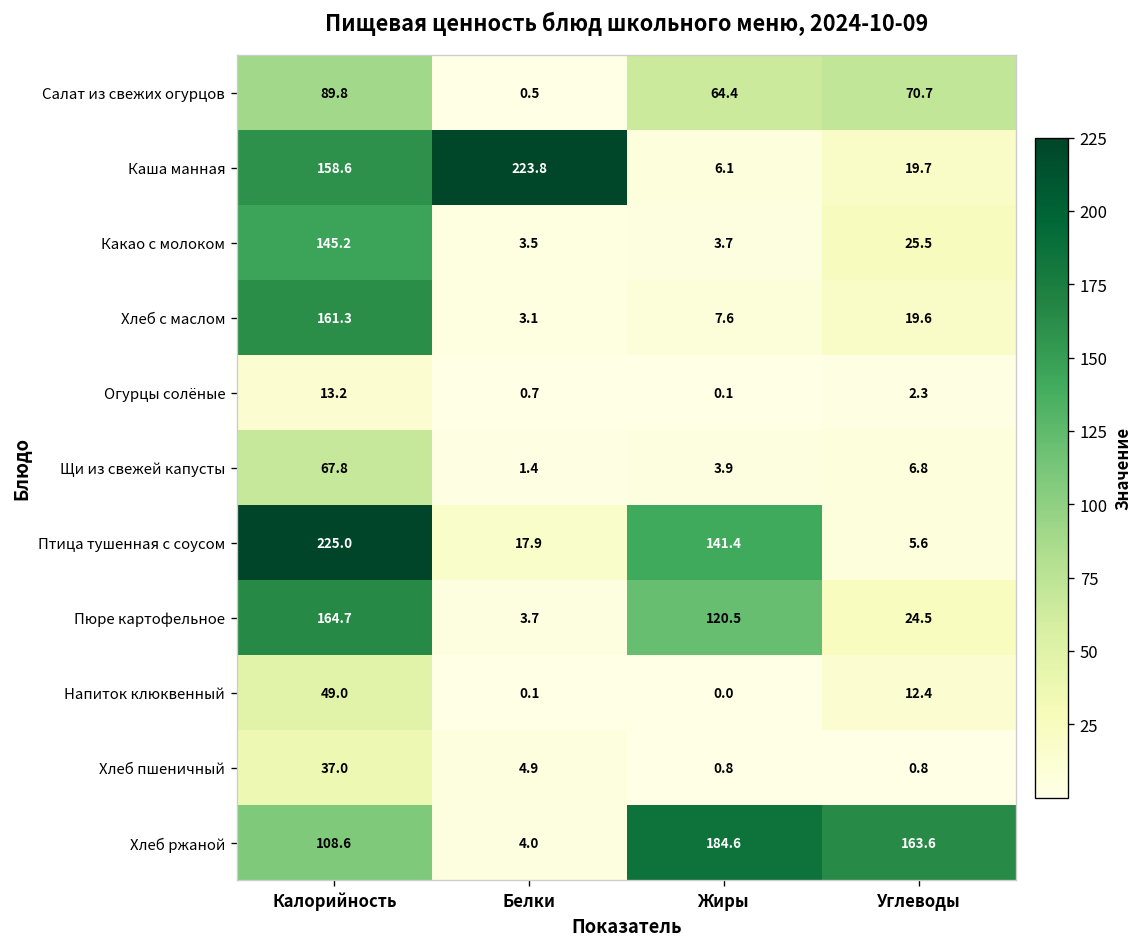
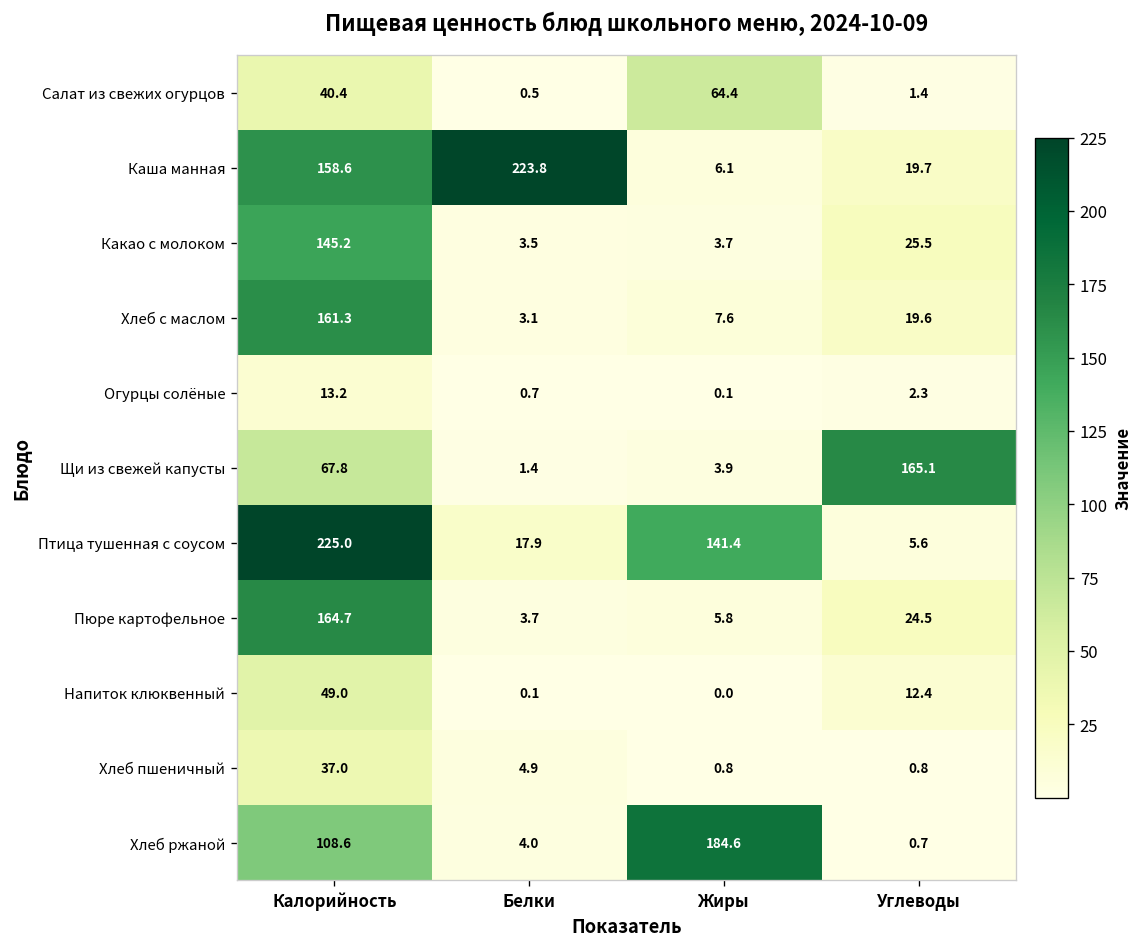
Салат из свежих огурцов, Калорийность: 89.8 -> 40.4
Салат из свежих огурцов, Углеводы: 70.7 -> 1.4
Щи из свежей капусты, Углеводы: 6.8 -> 165.1
Пюре картофельное, Жиры: 120.5 -> 5.8
Хлеб ржаной, Углеводы: 163.6 -> 0.7
